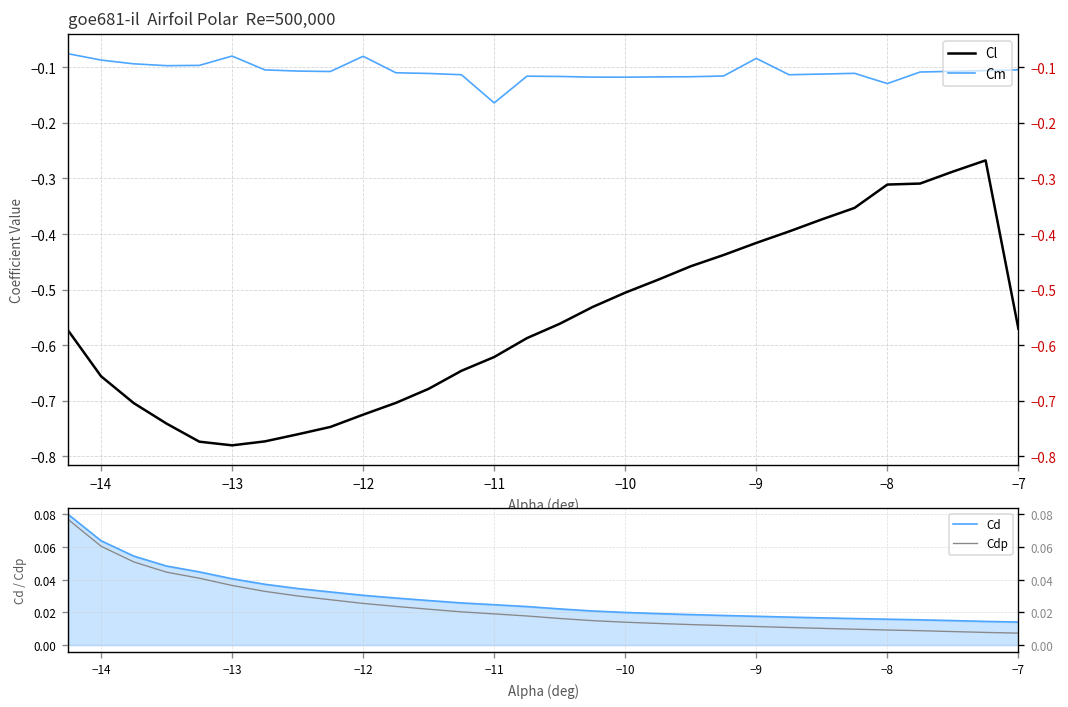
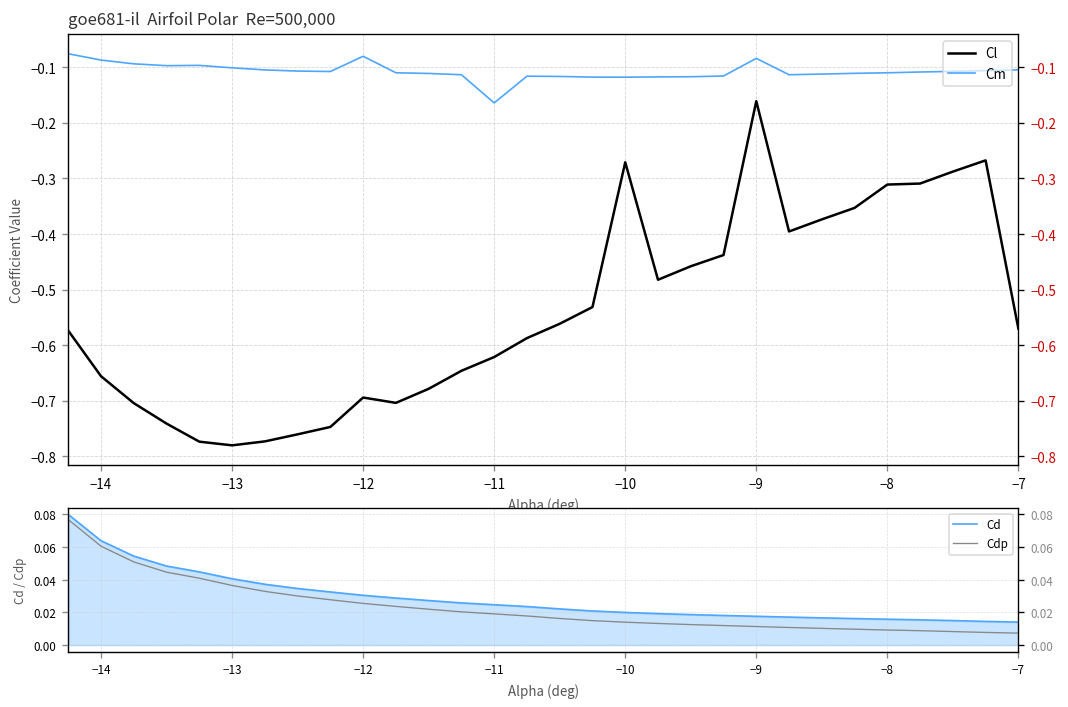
goe681-il Airfoil Polar Re=500,000, Cm, −13: -0.08 -> -0.10
goe681-il Airfoil Polar Re=500,000, Cl, −12: -0.72 -> -0.69
goe681-il Airfoil Polar Re=500,000, Cl, −10: -0.51 -> -0.27
goe681-il Airfoil Polar Re=500,000, Cl, −9: -0.42 -> -0.16
goe681-il Airfoil Polar Re=500,000, Cm, −8: -0.13 -> -0.11
